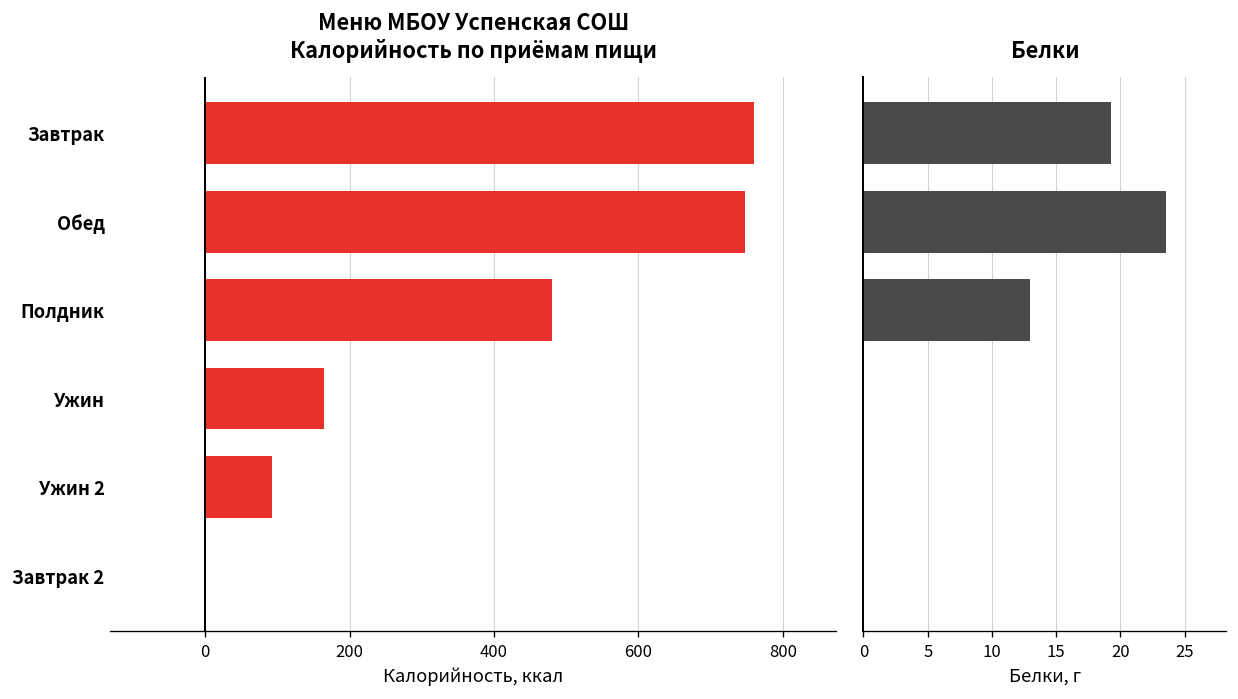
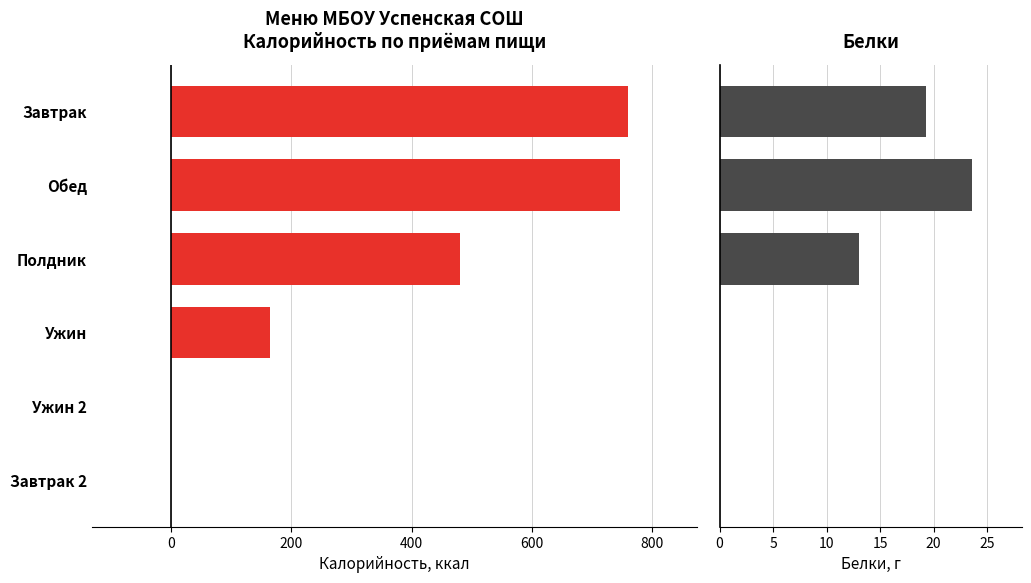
Меню МБОУ Успенская СОШ Калорийность по приёмам пищи, Ужин 2: 90 -> 0
